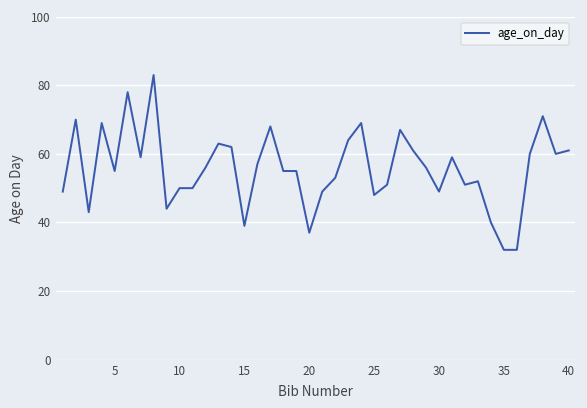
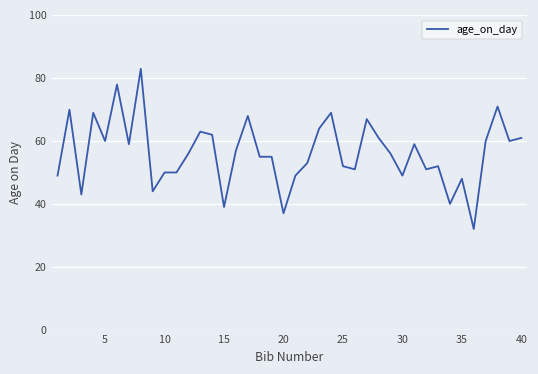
5: 55 -> 60
25: 48 -> 52
35: 32 -> 48
